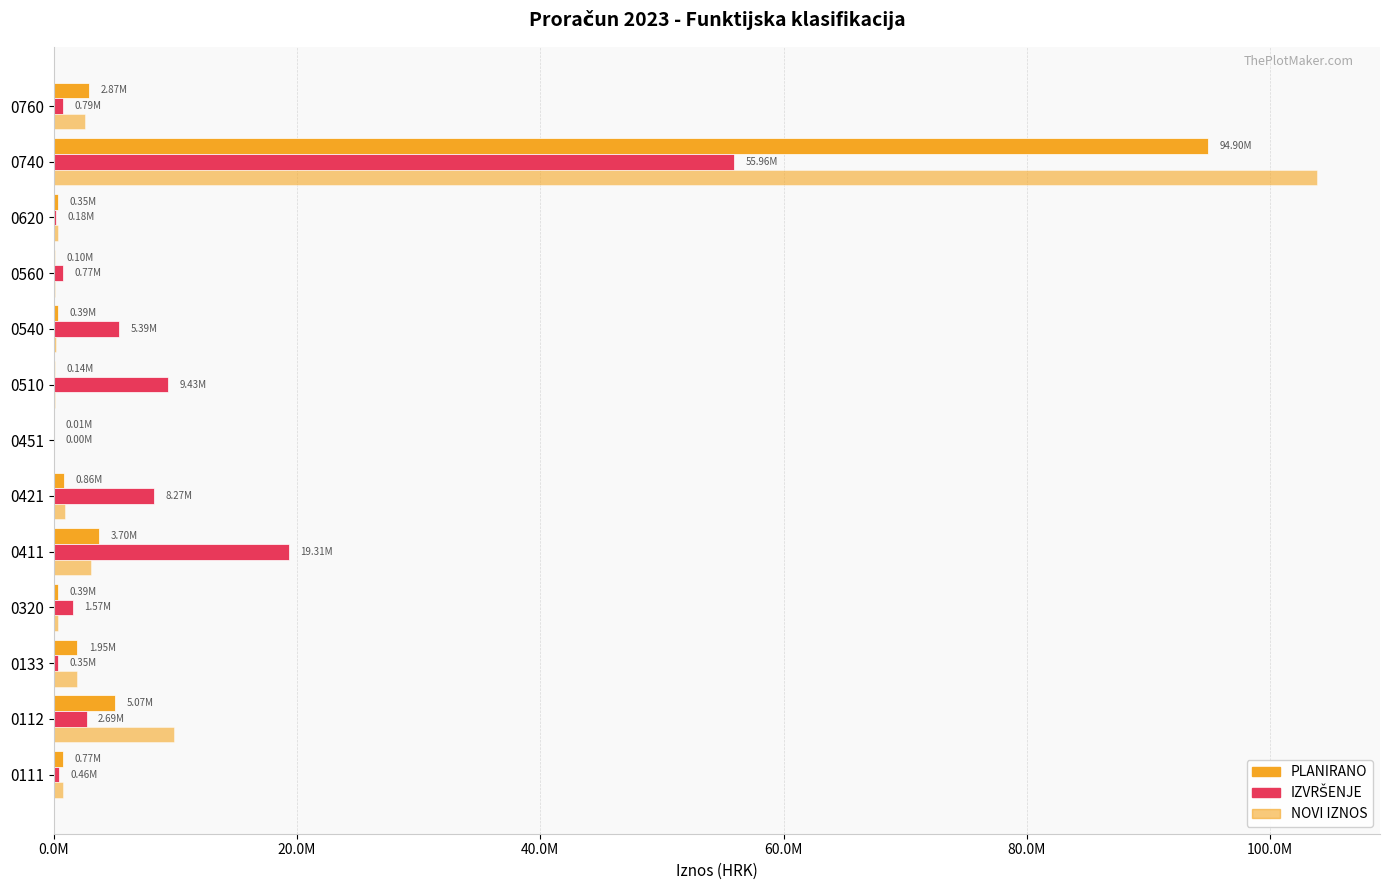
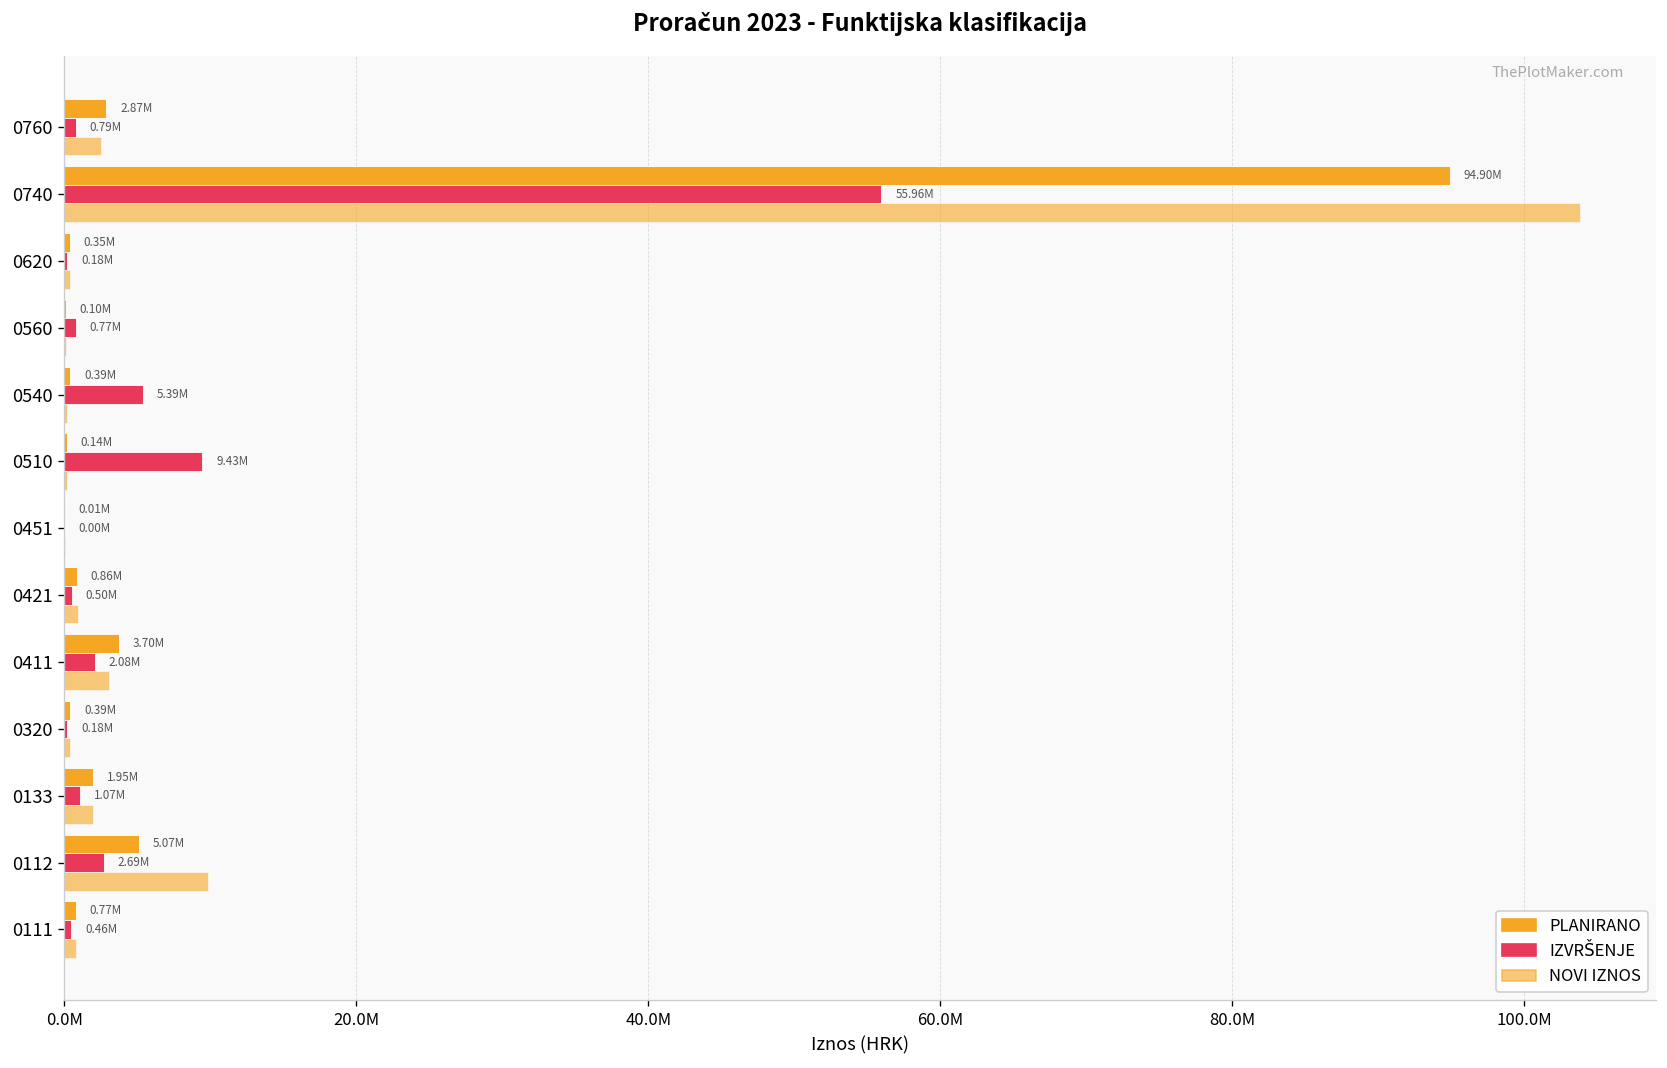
IZVRŠENJE, 0421: 8.27M -> 0.50M
IZVRŠENJE, 0411: 19.31M -> 2.08M
IZVRŠENJE, 0320: 1.57M -> 0.18M
IZVRŠENJE, 0133: 0.35M -> 1.07M
